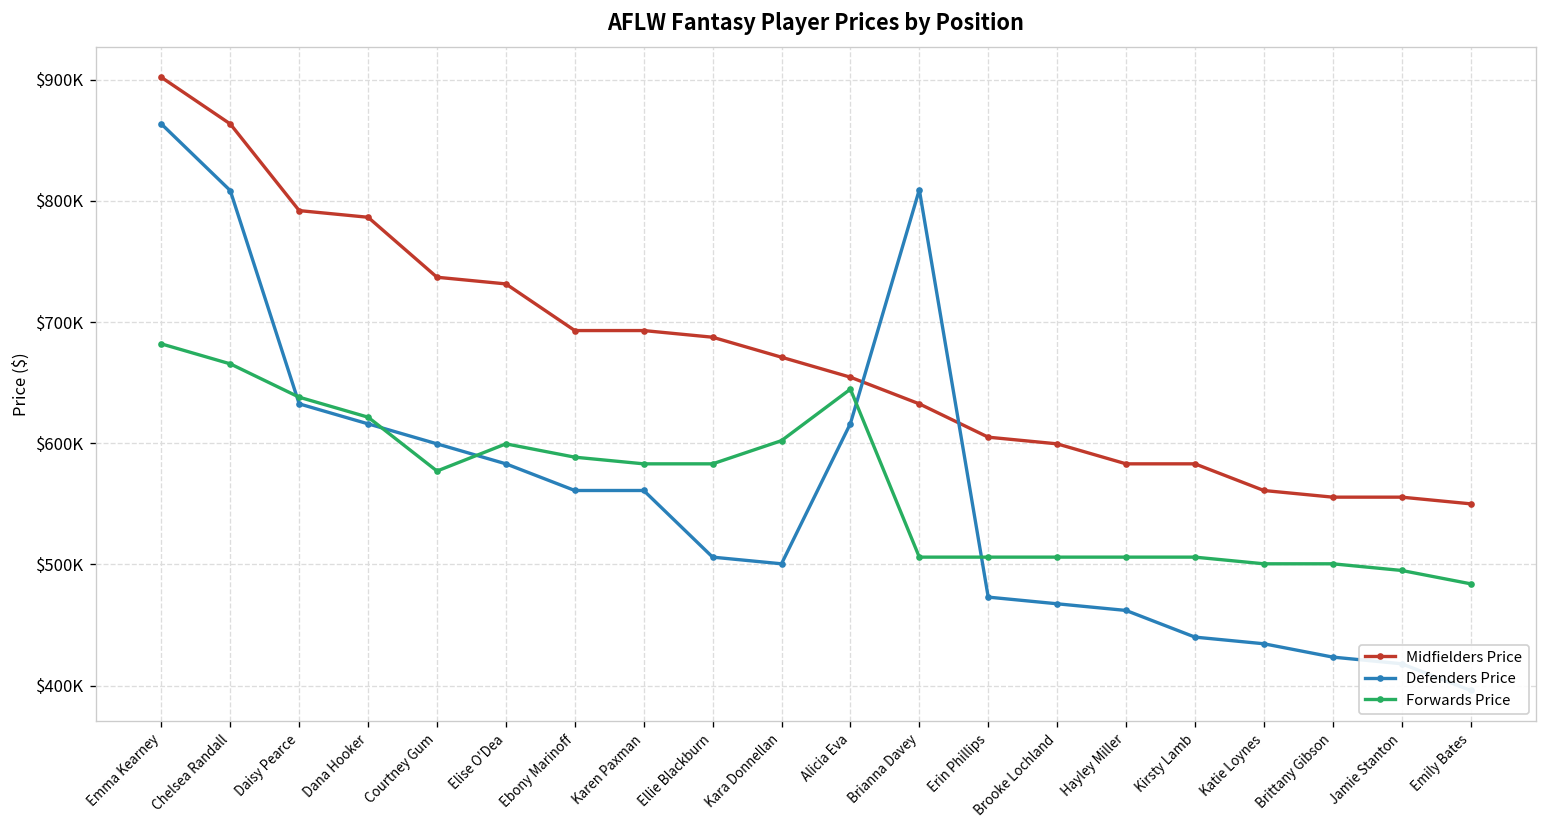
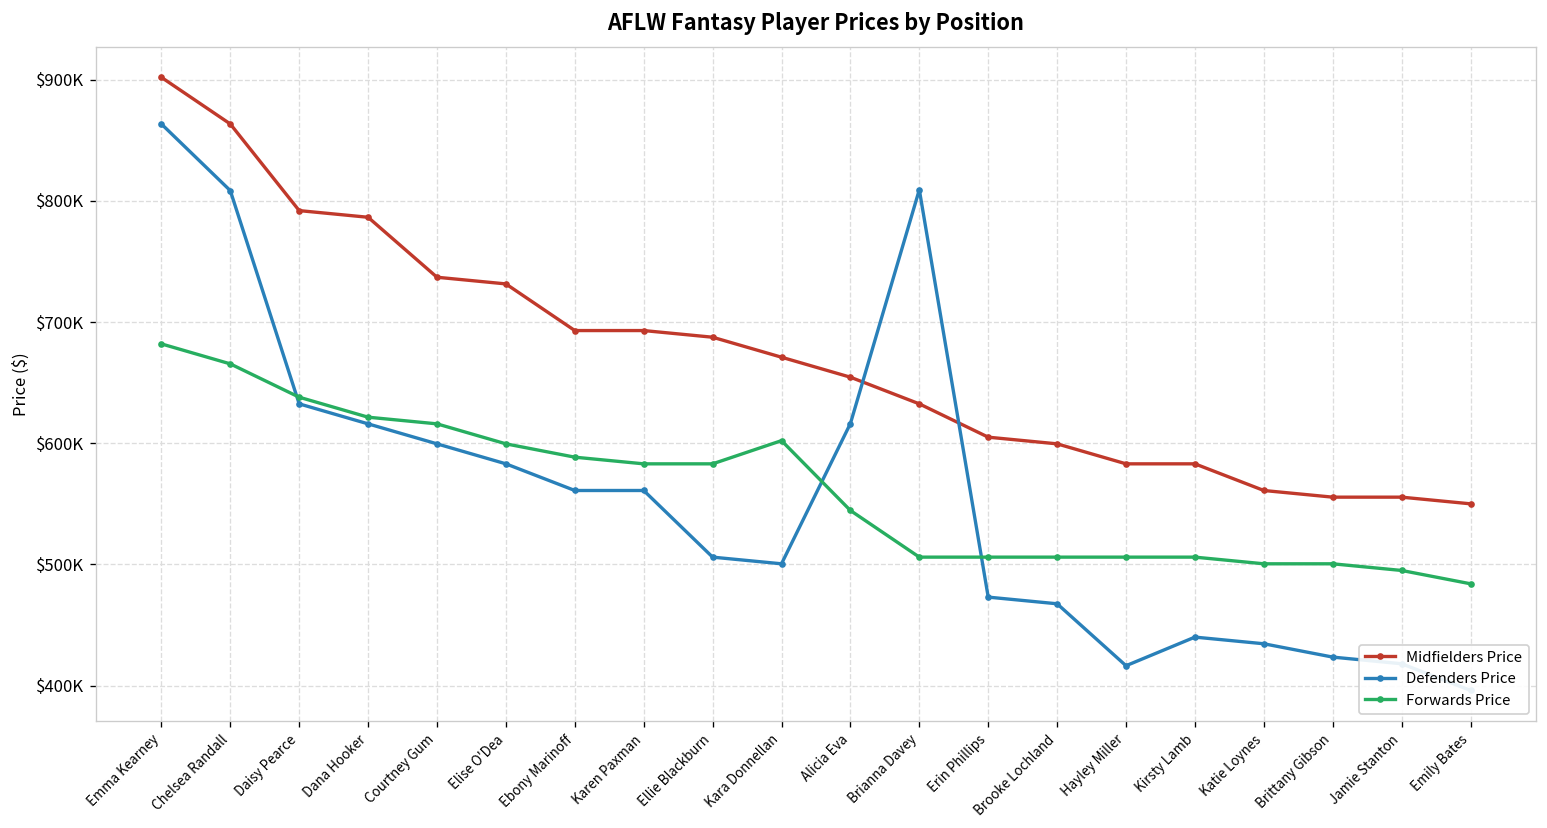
Forwards Price, Courtney Gum: $577000 -> $616000
Forwards Price, Alicia Eva: $645000 -> $545000
Defenders Price, Hayley Miller: $462000 -> $416000
